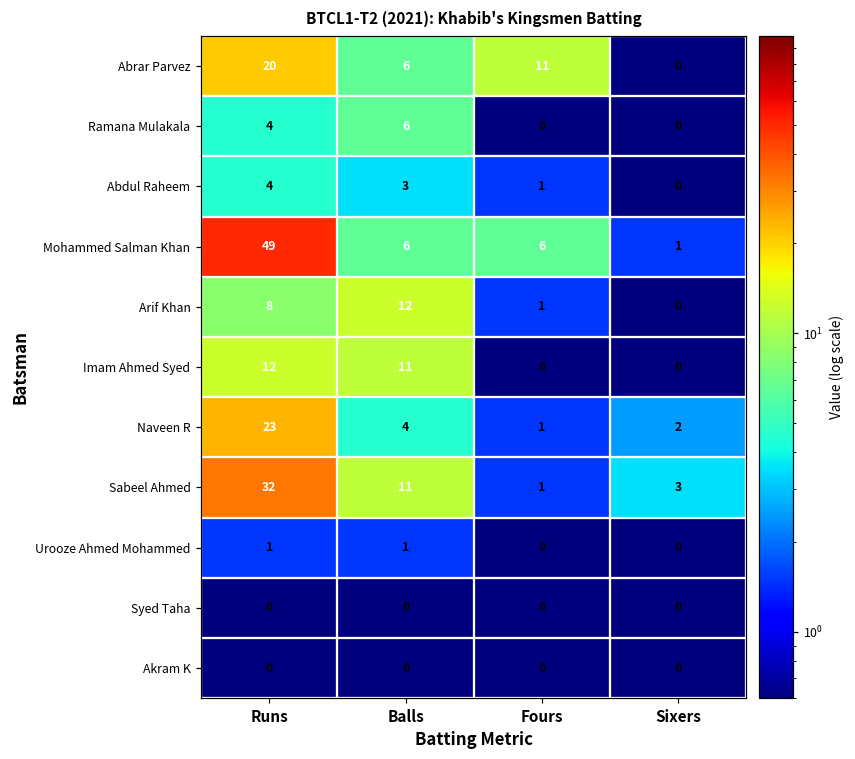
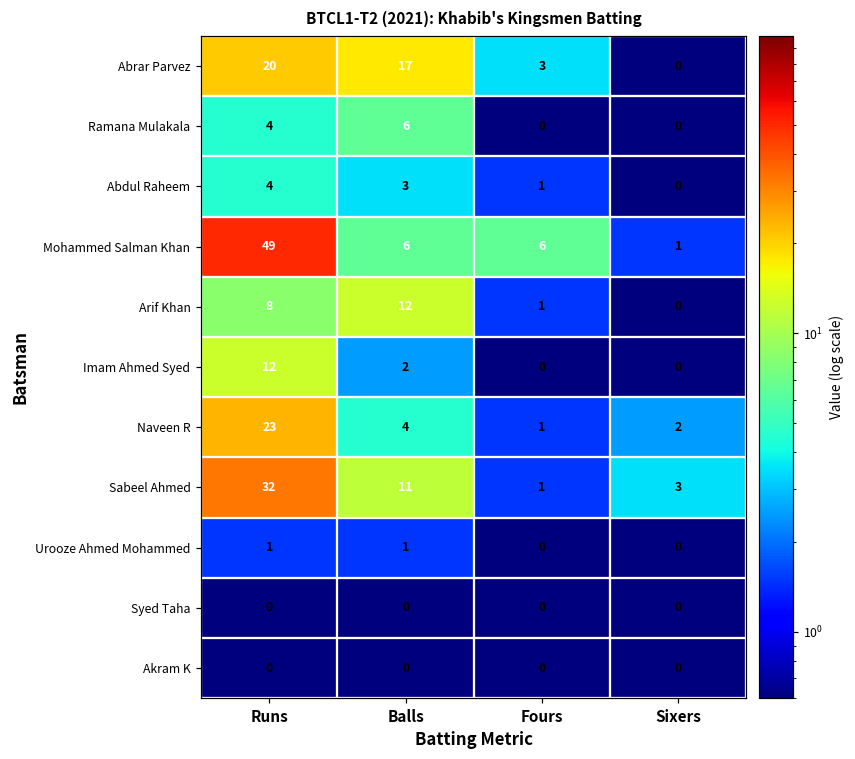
Abrar Parvez, Balls: 6 -> 17
Abrar Parvez, Fours: 11 -> 3
Imam Ahmed Syed, Balls: 11 -> 2
